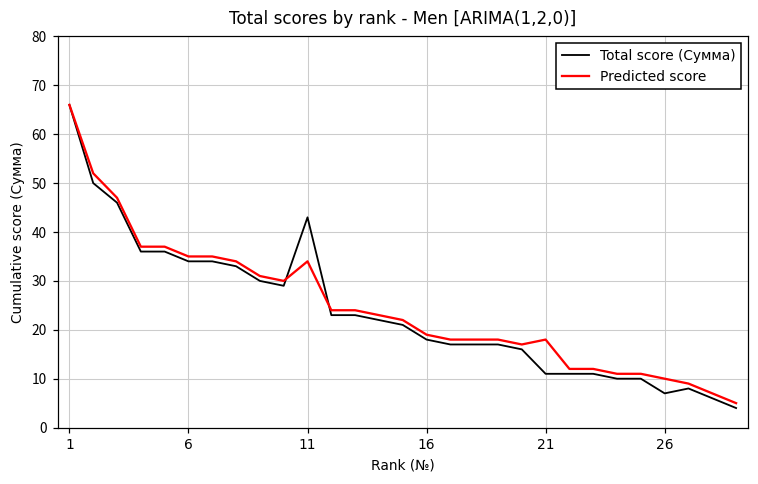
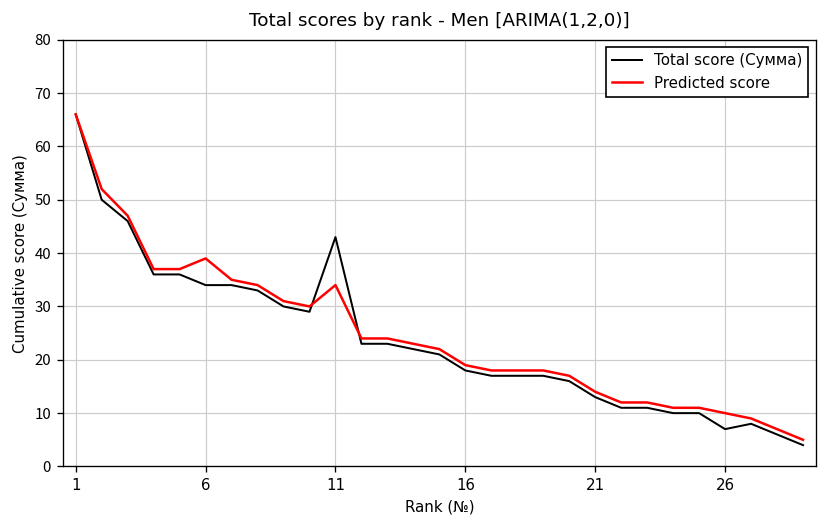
Predicted score, 6: 35 -> 39
Total score (Сумма), 21: 11 -> 13
Predicted score, 21: 18 -> 14
